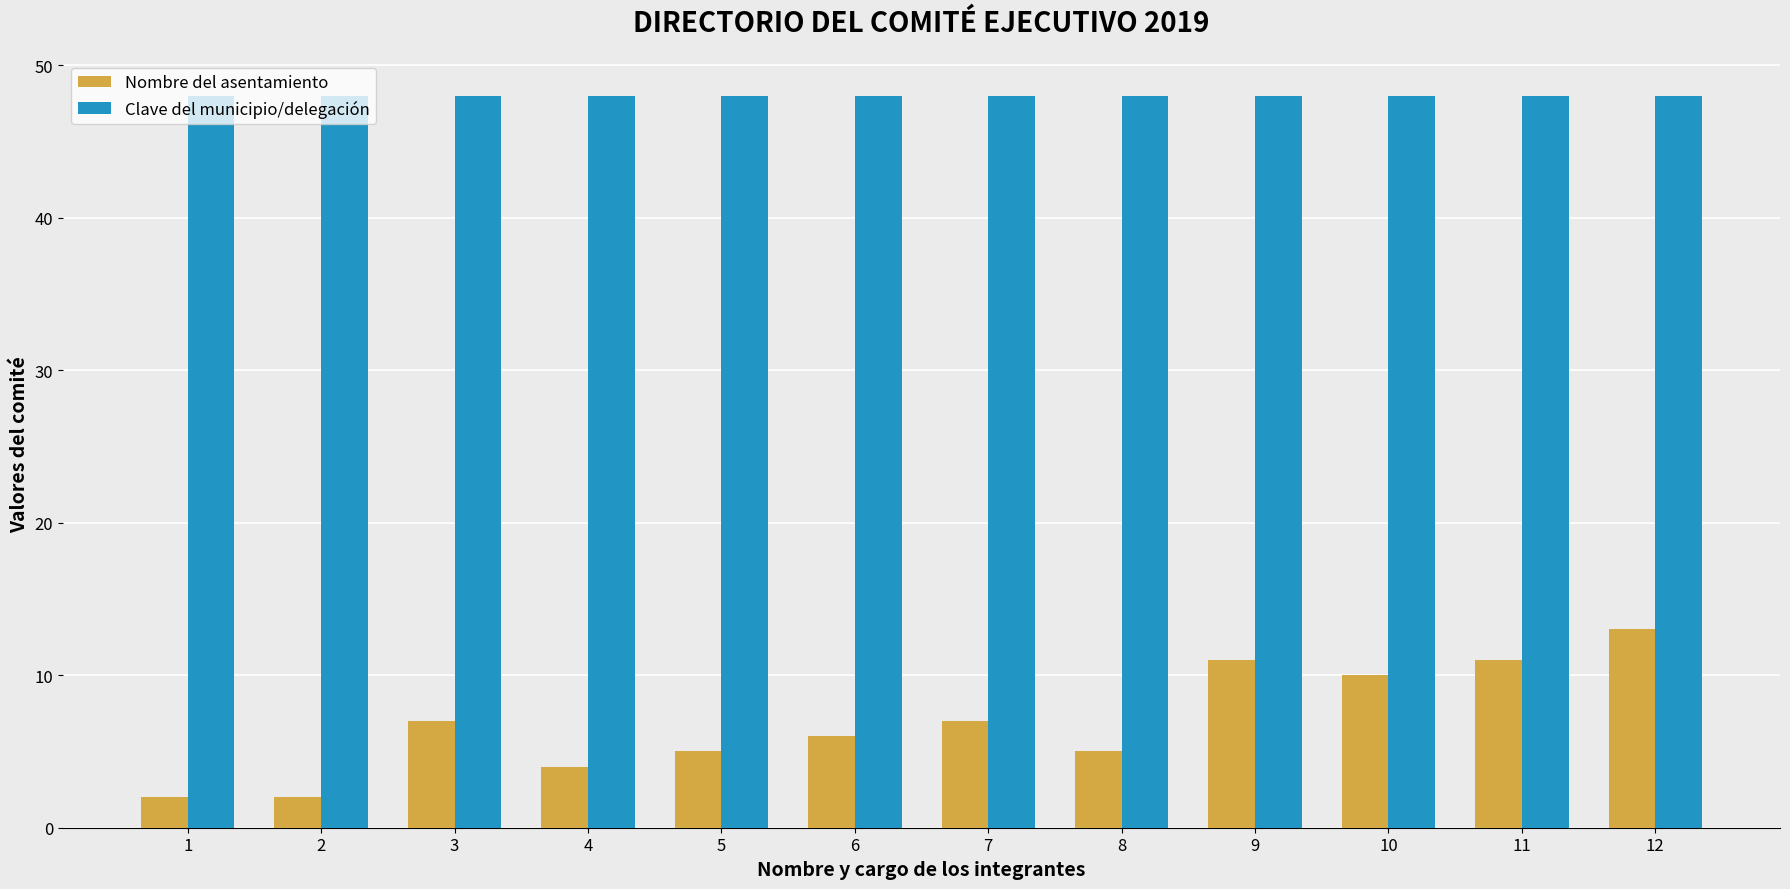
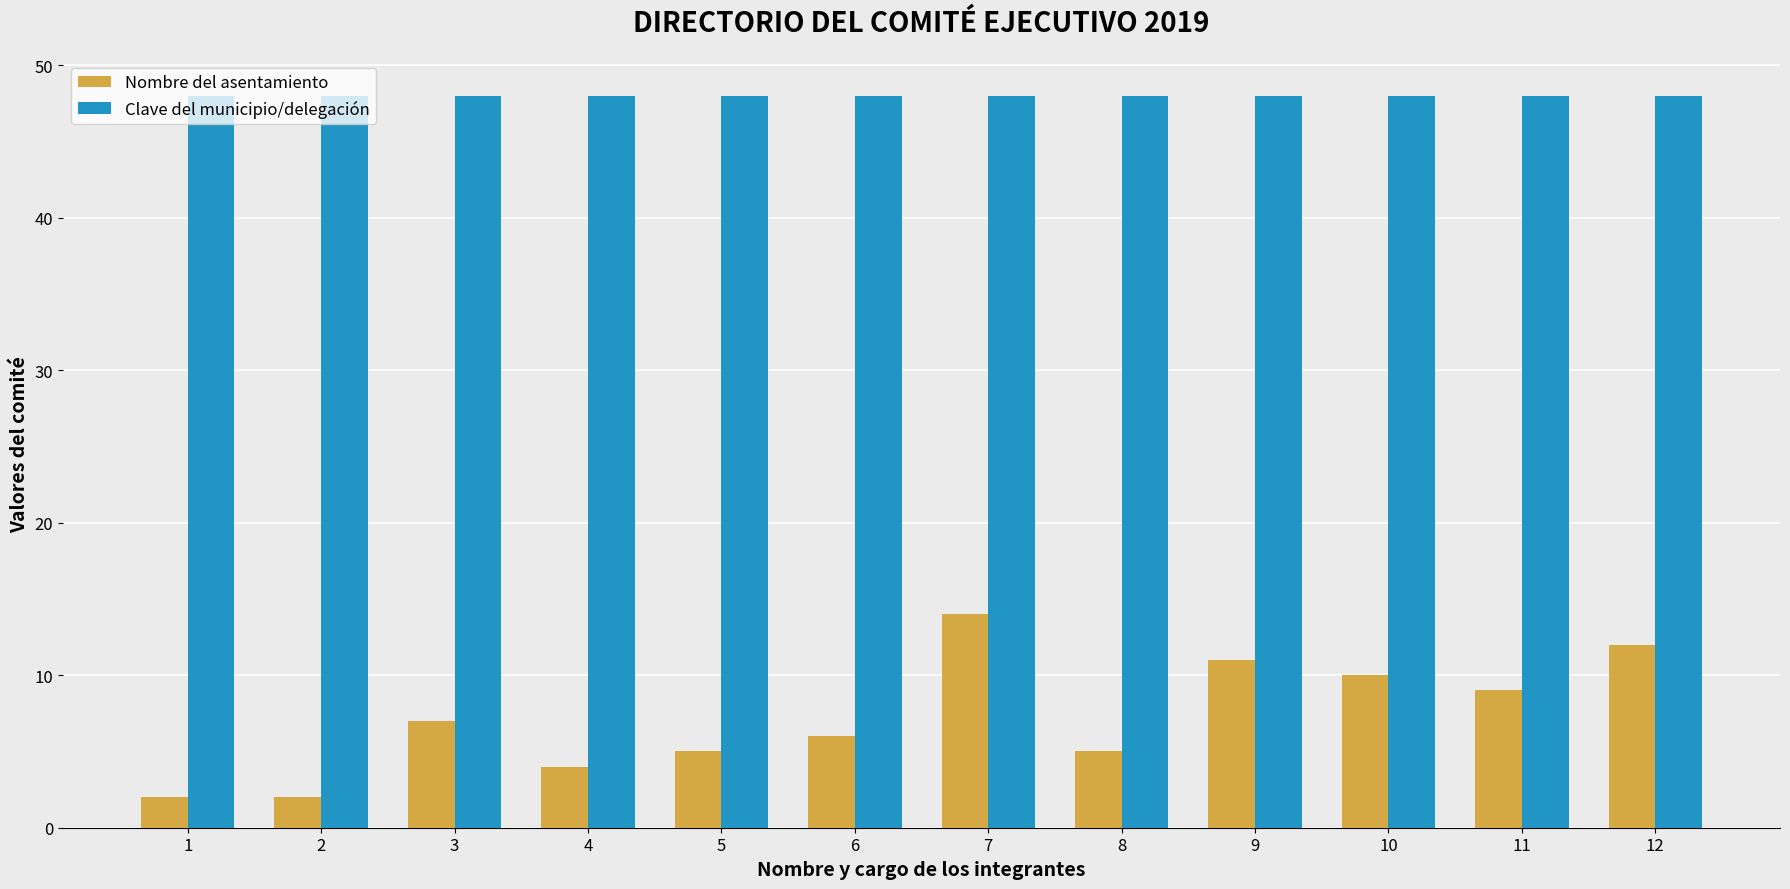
Nombre del asentamiento, 7: 7 -> 14
Nombre del asentamiento, 11: 11 -> 9
Nombre del asentamiento, 12: 13 -> 12
